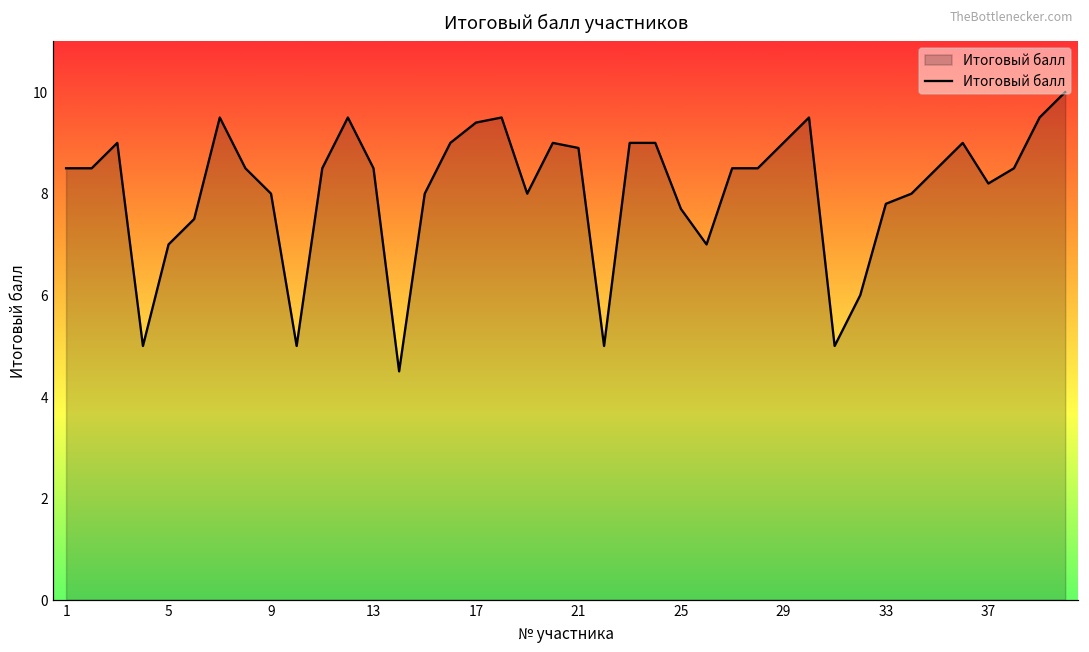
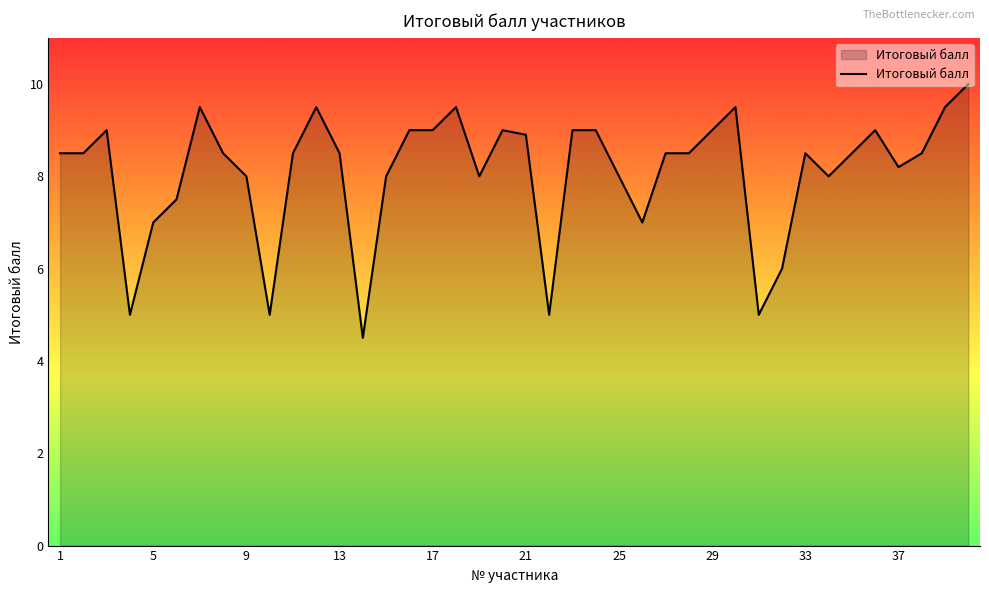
17: 9.4 -> 9.0
25: 7.7 -> 8.0
33: 7.8 -> 8.5
